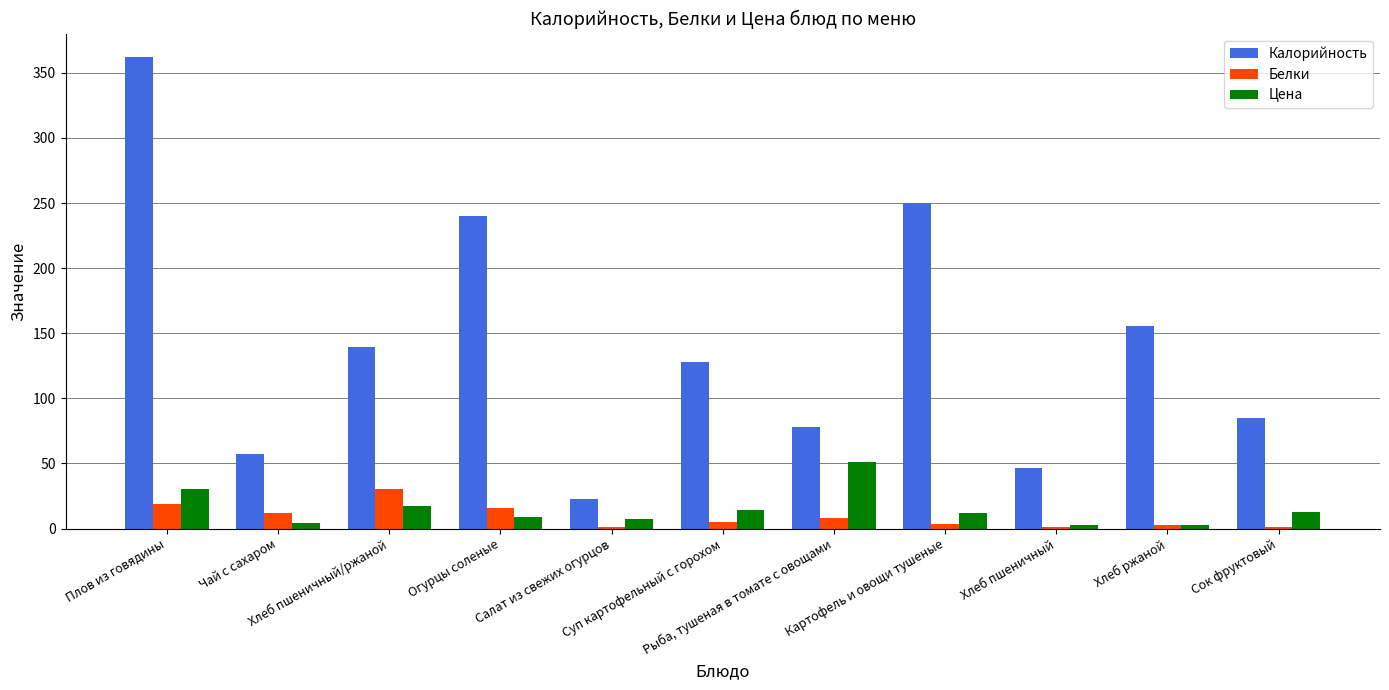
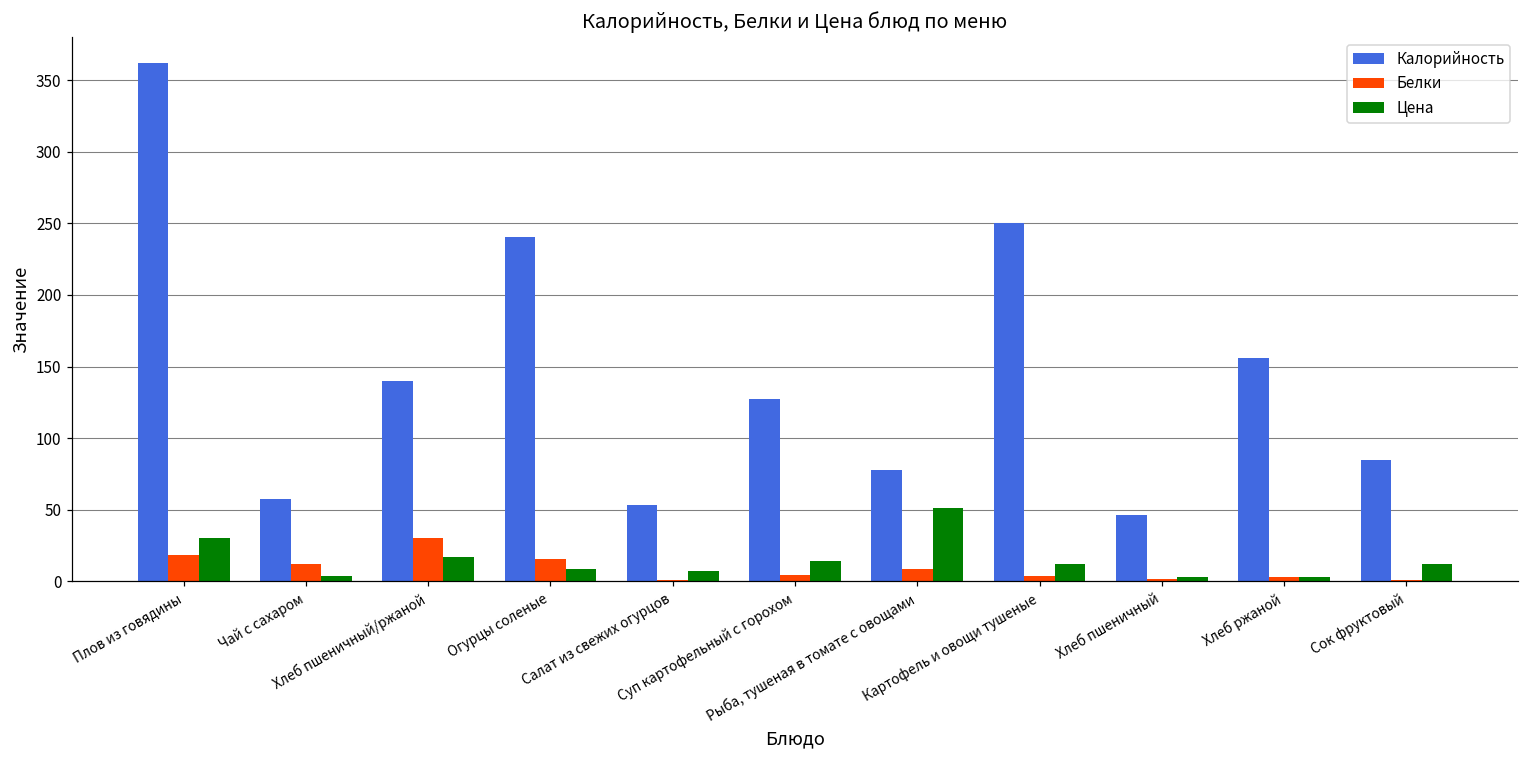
Калорийность, Салат из свежих огурцов: 23 -> 54
